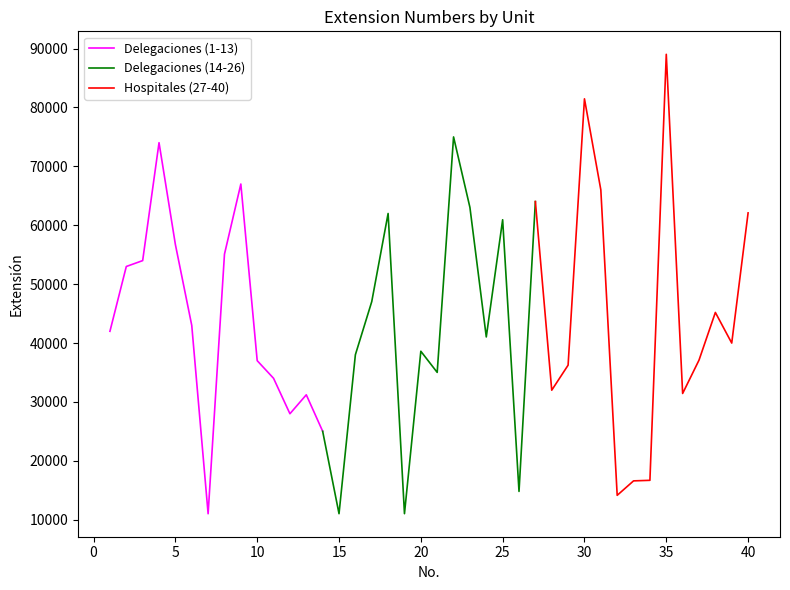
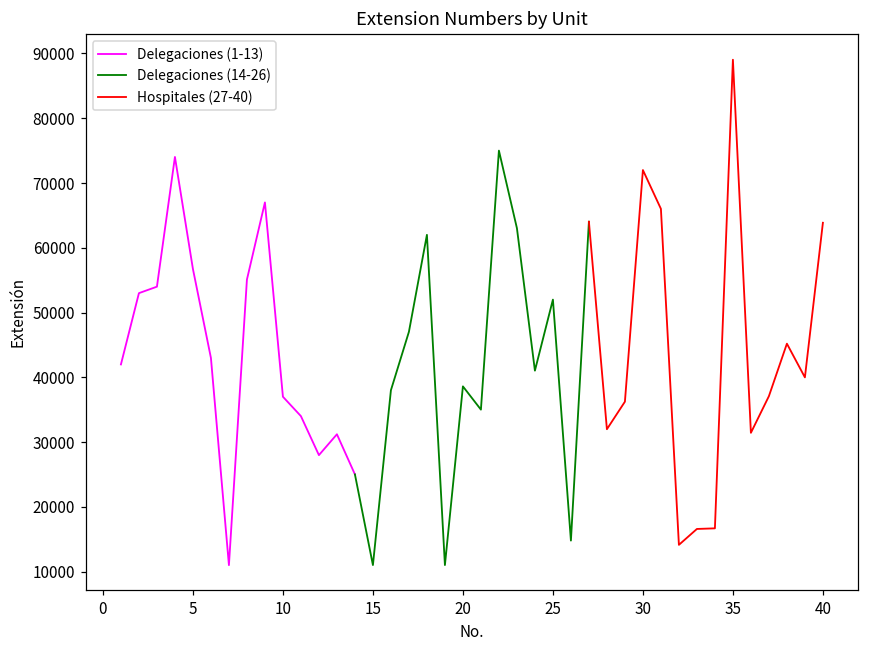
Delegaciones (14-26), 25: 61000 -> 52000
Hospitales (27-40), 30: 81000 -> 72000
Hospitales (27-40), 40: 62000 -> 64000
